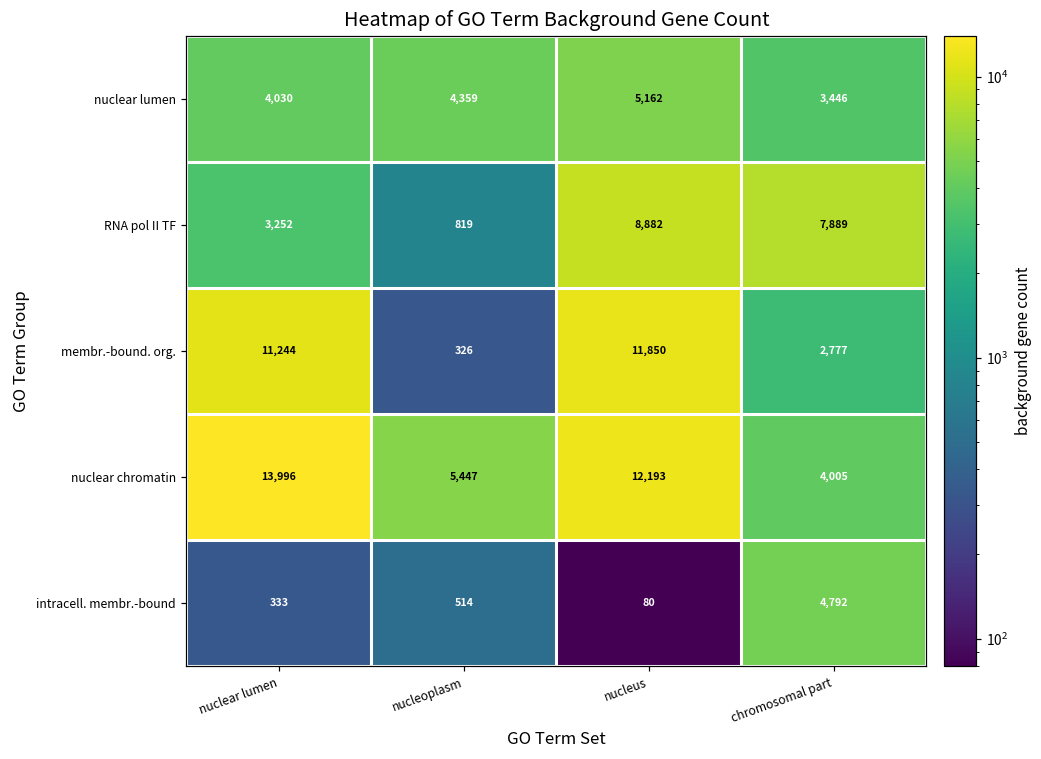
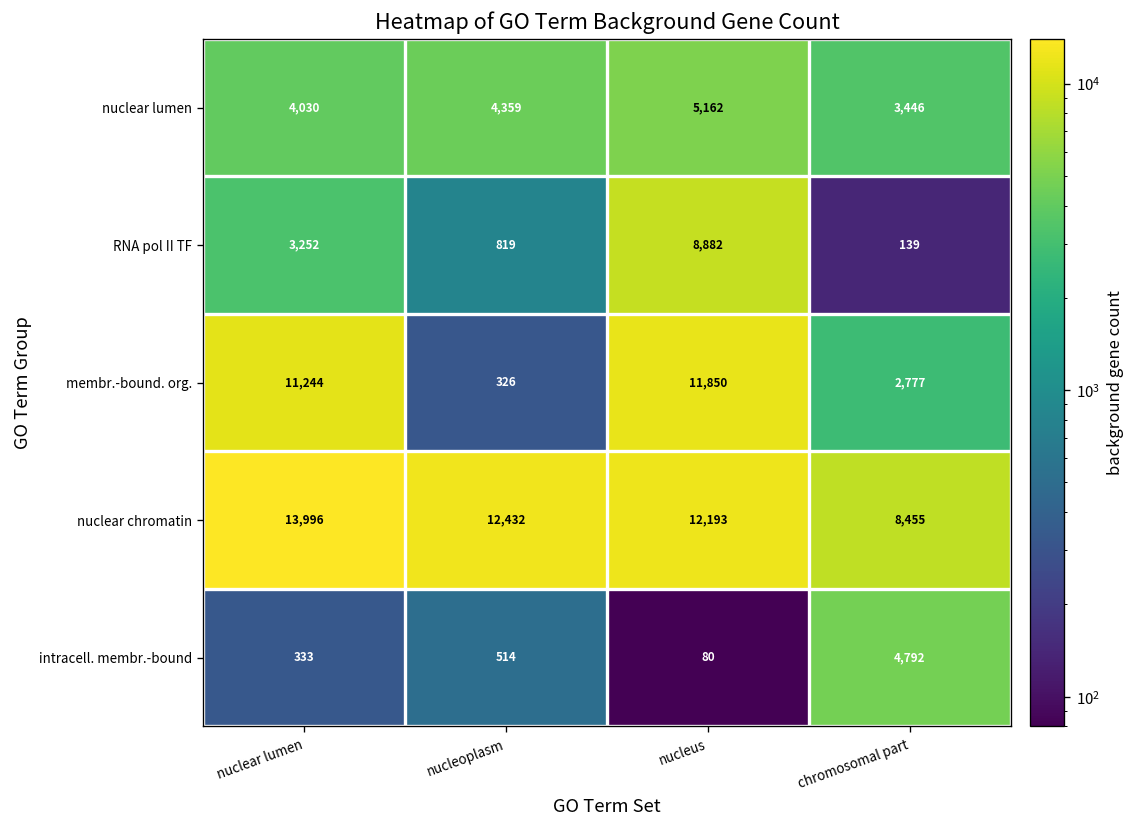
RNA pol II TF, chromosomal part: 7,889 -> 139
nuclear chromatin, nucleoplasm: 5,447 -> 12,432
nuclear chromatin, chromosomal part: 4,005 -> 8,455
